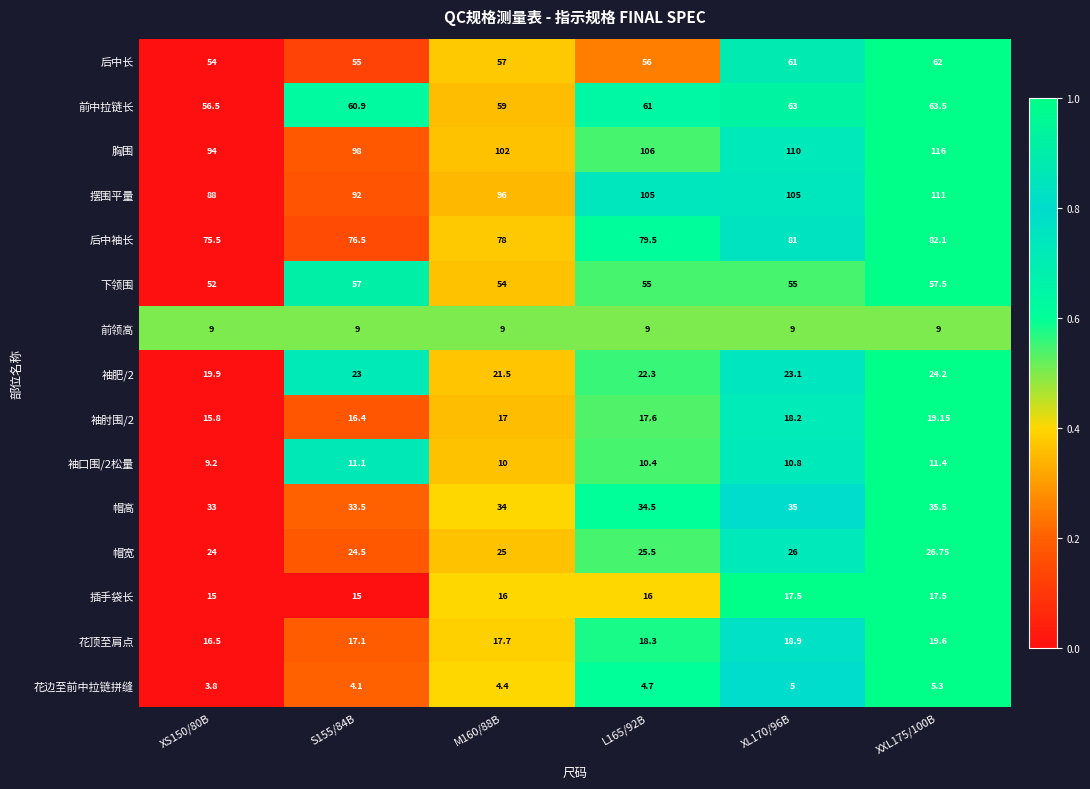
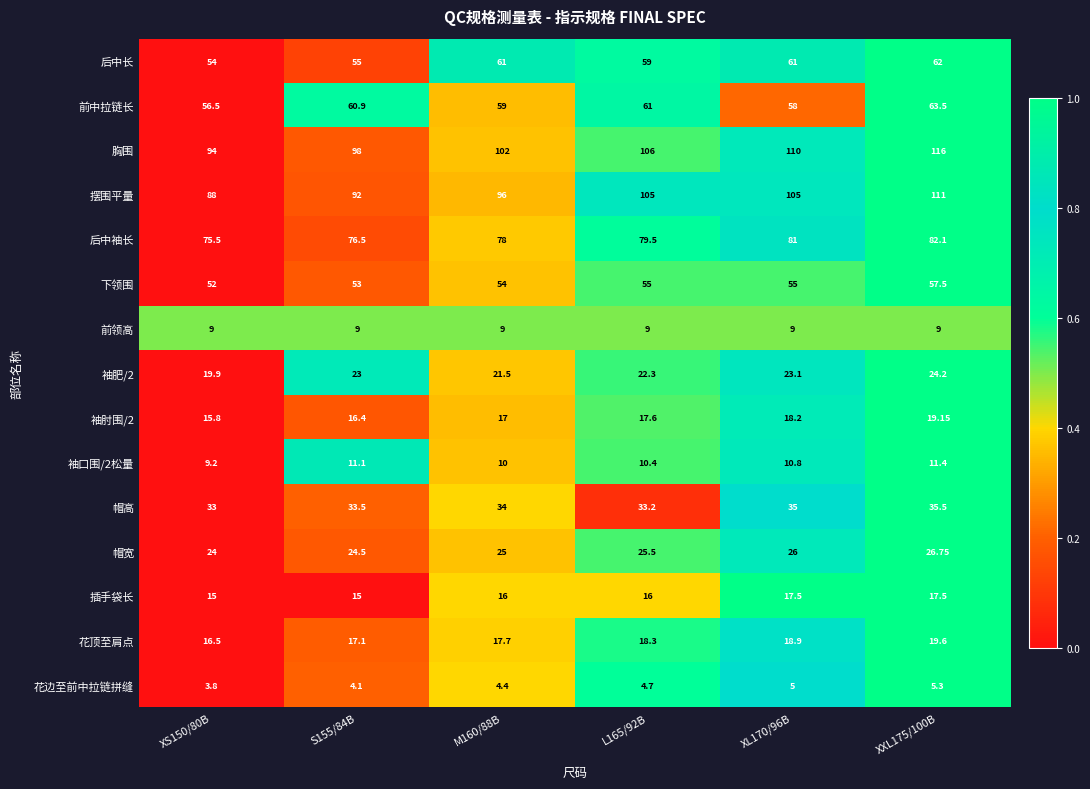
后中长, M160/88B: 57 -> 61
后中长, L165/92B: 56 -> 59
前中拉链长, XL170/96B: 63 -> 58
下领围, S155/84B: 57 -> 53
帽高, L165/92B: 34.5 -> 33.2
